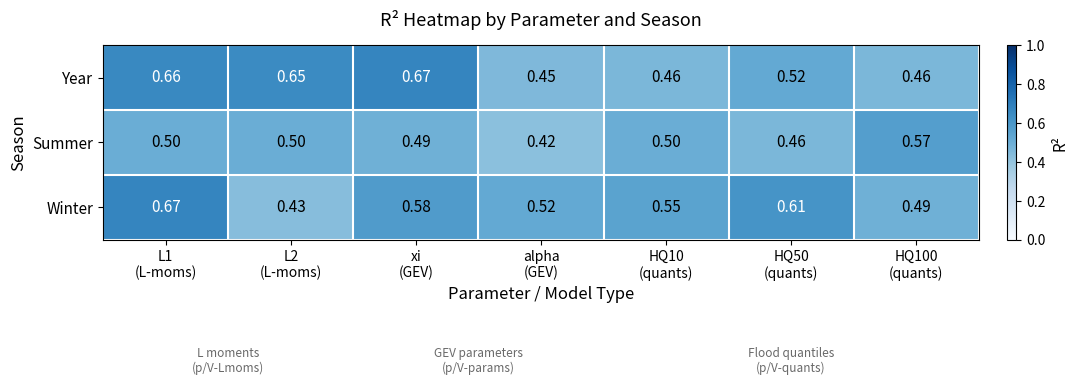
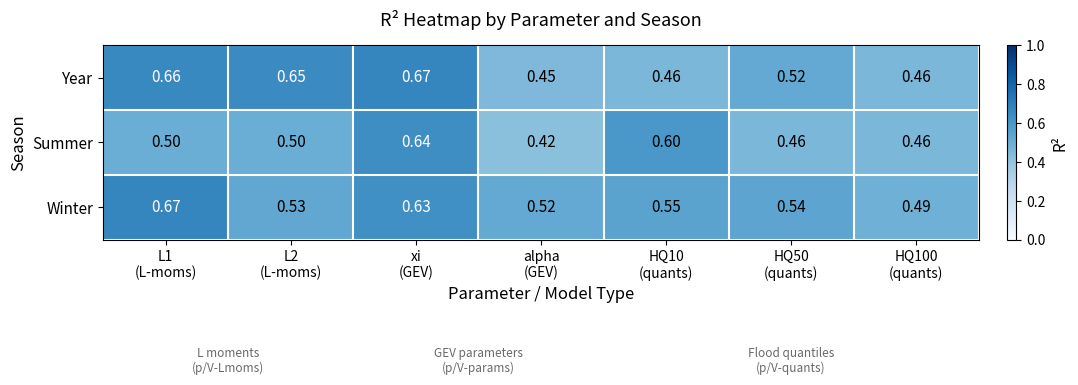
Summer, xi (GEV): 0.49 -> 0.64
Summer, HQ10 (quants): 0.50 -> 0.60
Summer, HQ100 (quants): 0.57 -> 0.46
Winter, L2 (L-moms): 0.43 -> 0.53
Winter, xi (GEV): 0.58 -> 0.63
Winter, HQ50 (quants): 0.61 -> 0.54
